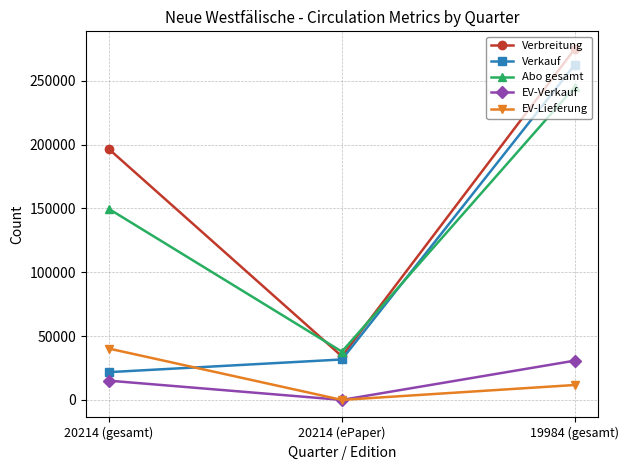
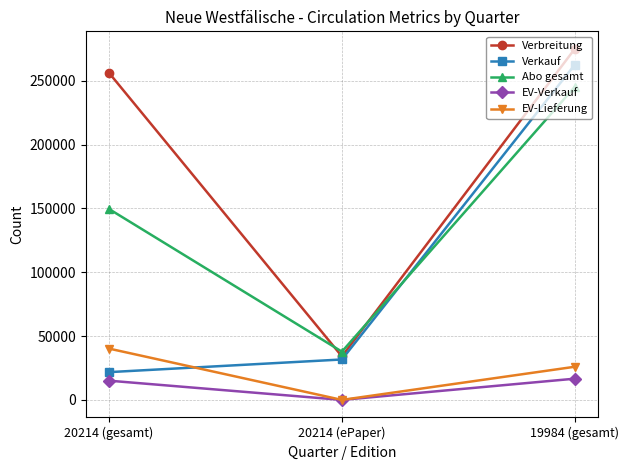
Verbreitung, 20214 (gesamt): 196000 -> 256000
EV-Verkauf, 19984 (gesamt): 31000 -> 17000
EV-Lieferung, 19984 (gesamt): 12000 -> 26000
